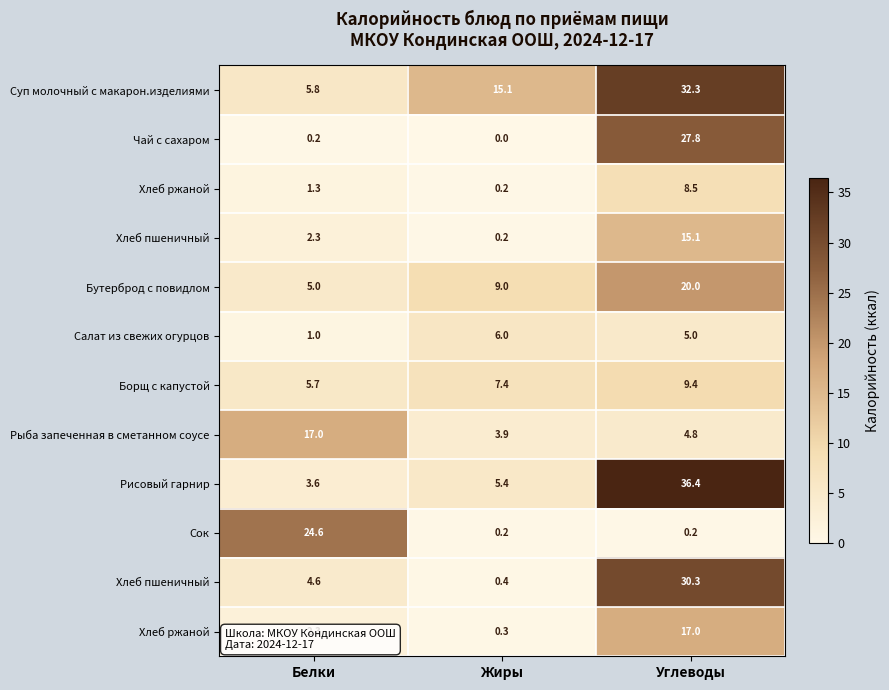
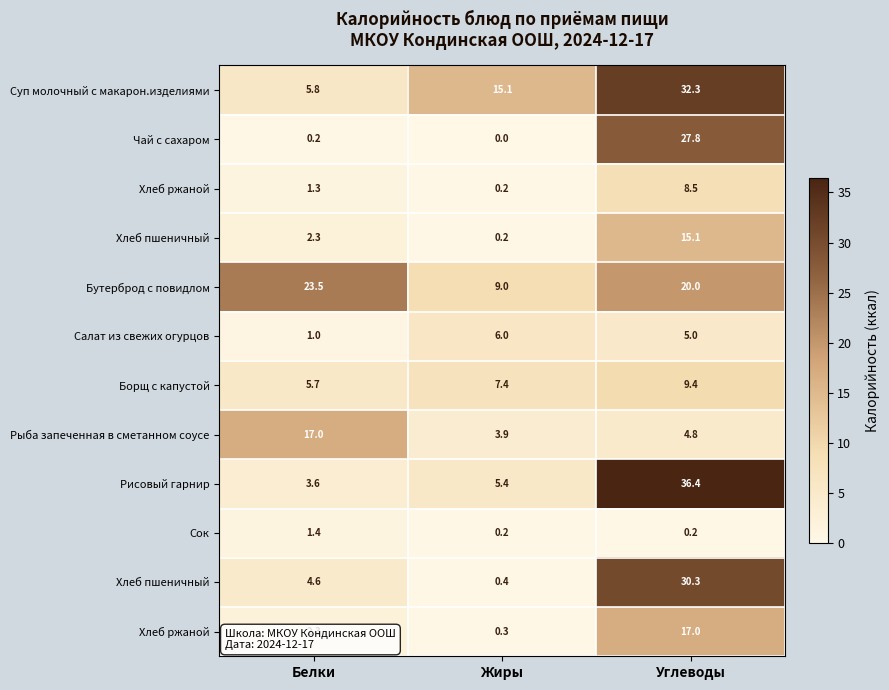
Бутерброд с повидлом, Белки: 5.0 -> 23.5
Сок, Белки: 24.6 -> 1.4
